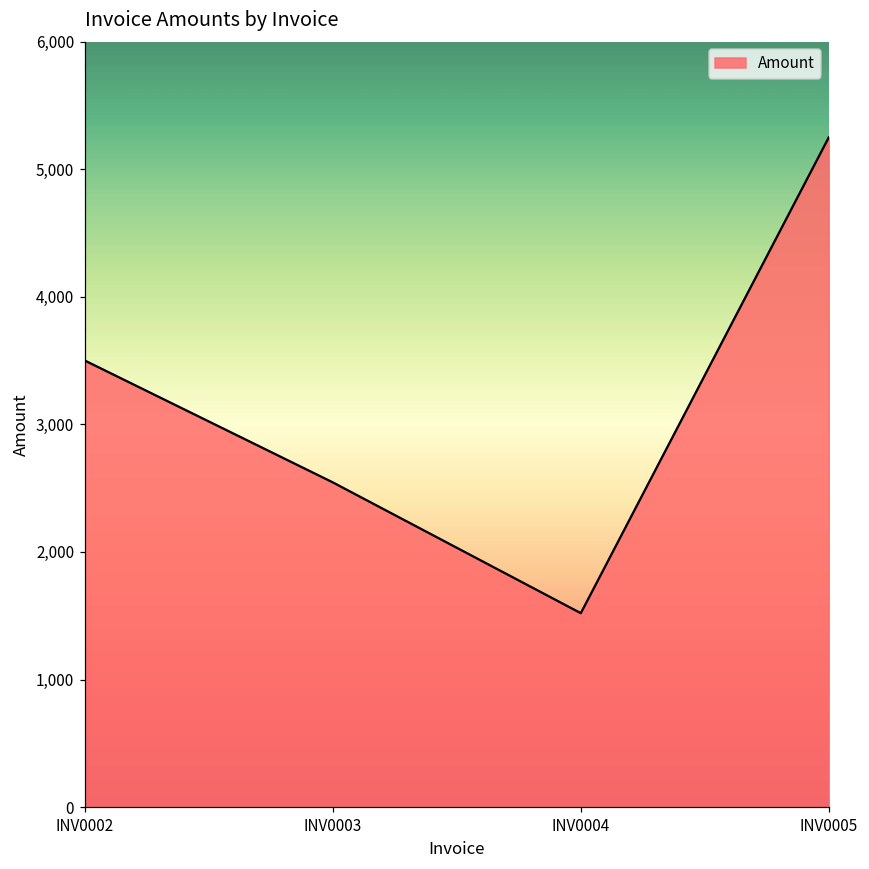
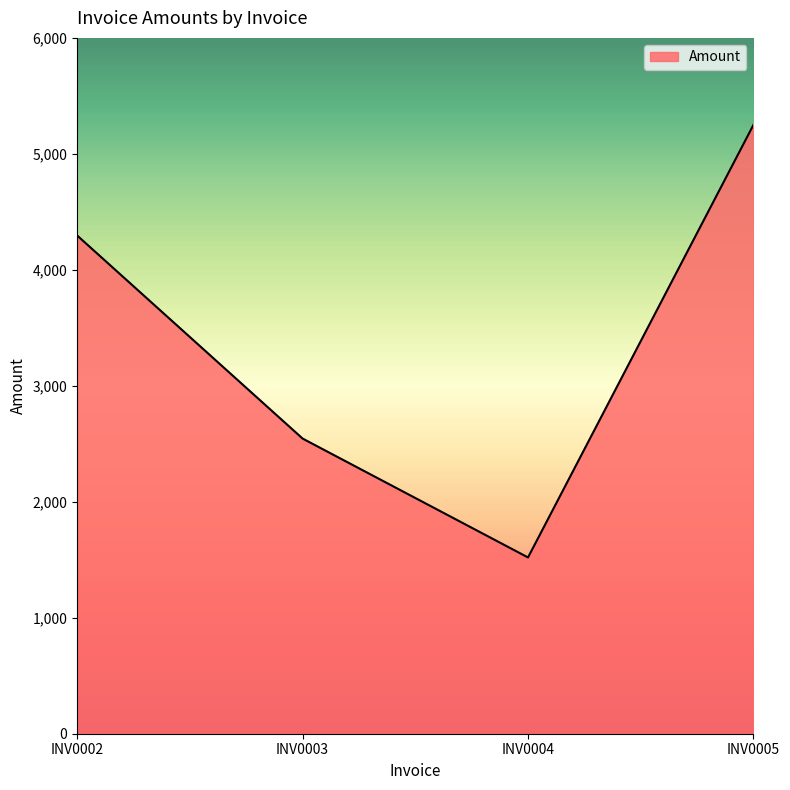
INV0002: 3,500 -> 4,300
